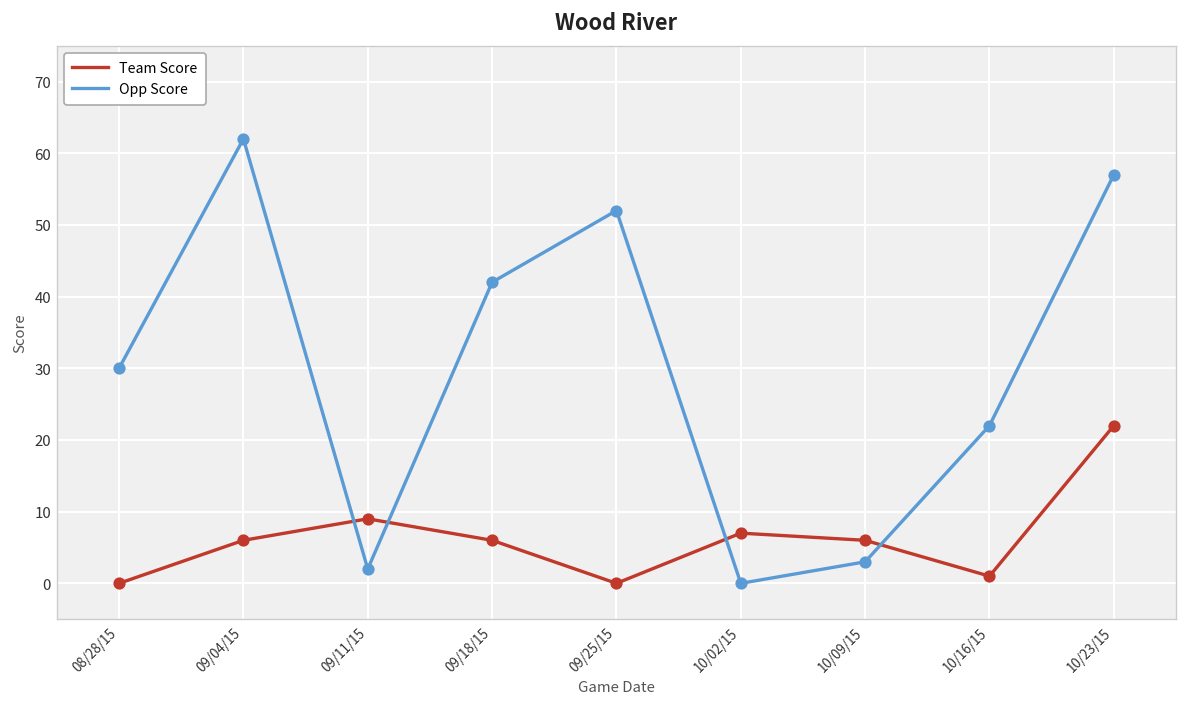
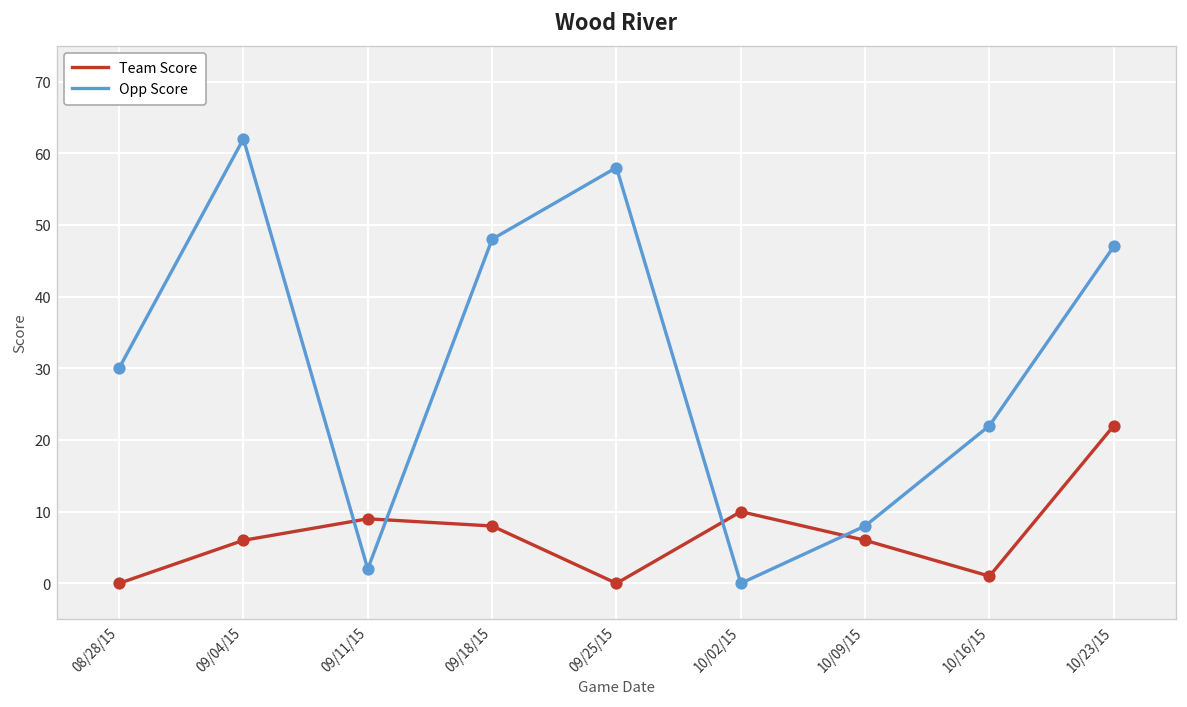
Team Score, 09/18/15: 6 -> 8
Opp Score, 09/18/15: 42 -> 48
Opp Score, 09/25/15: 52 -> 58
Team Score, 10/02/15: 7 -> 10
Opp Score, 10/09/15: 3 -> 8
Opp Score, 10/23/15: 57 -> 47
